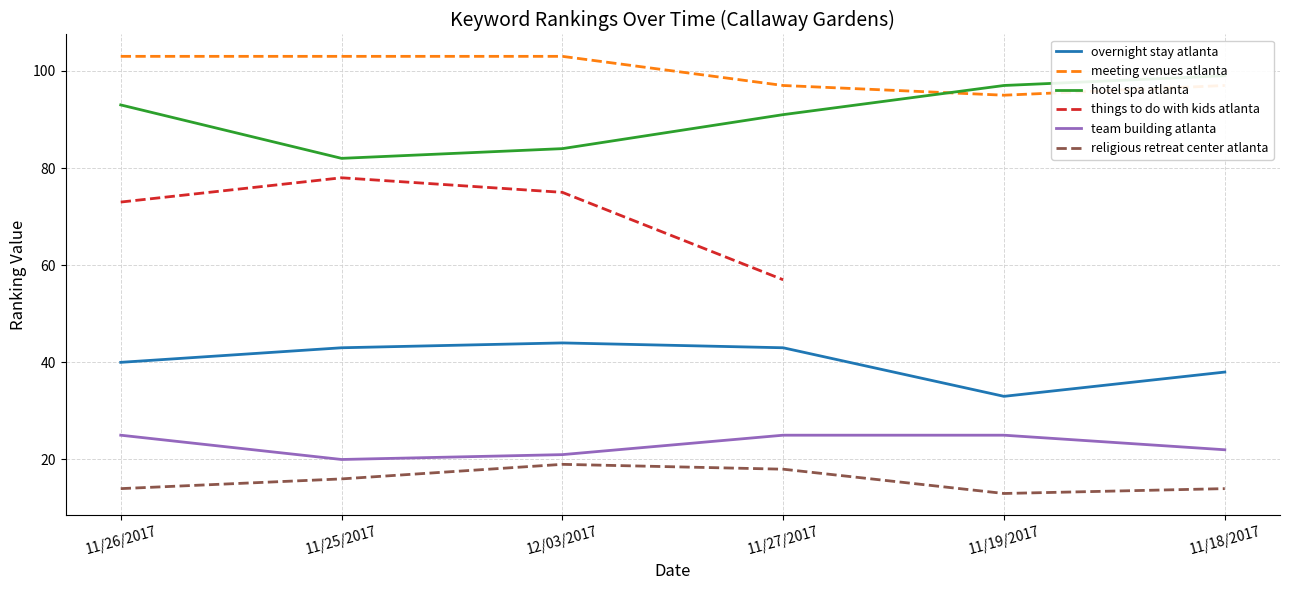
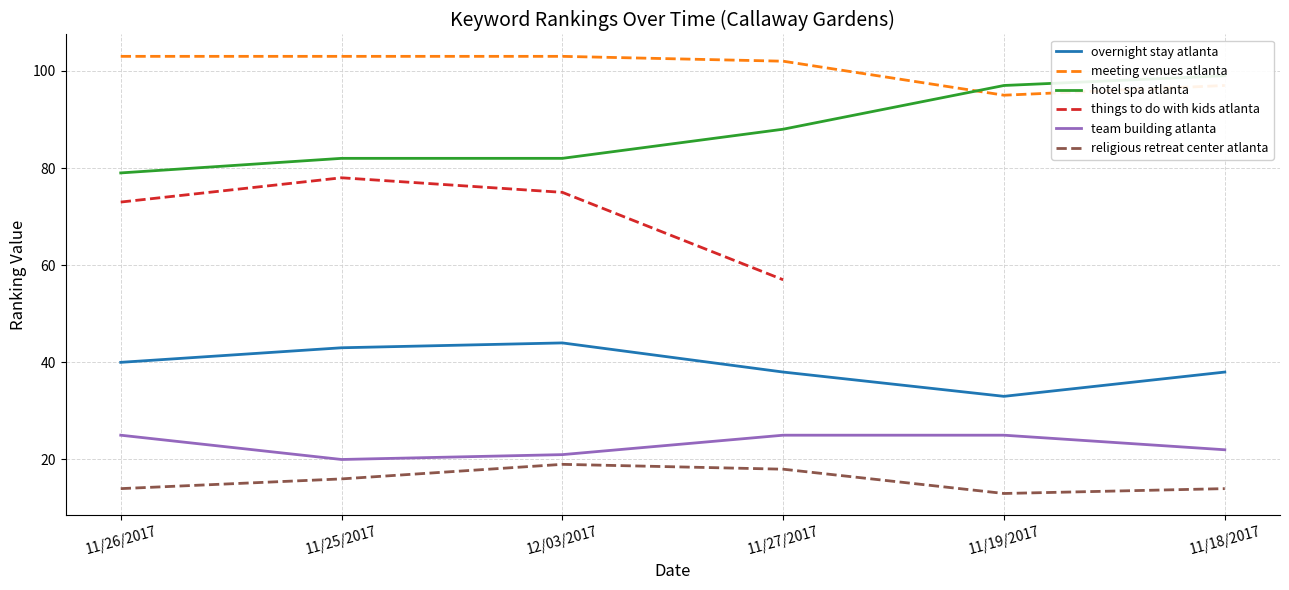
hotel spa atlanta, 11/26/2017: 93 -> 79
hotel spa atlanta, 12/03/2017: 84 -> 82
overnight stay atlanta, 11/27/2017: 43 -> 38
meeting venues atlanta, 11/27/2017: 97 -> 102
hotel spa atlanta, 11/27/2017: 91 -> 88
